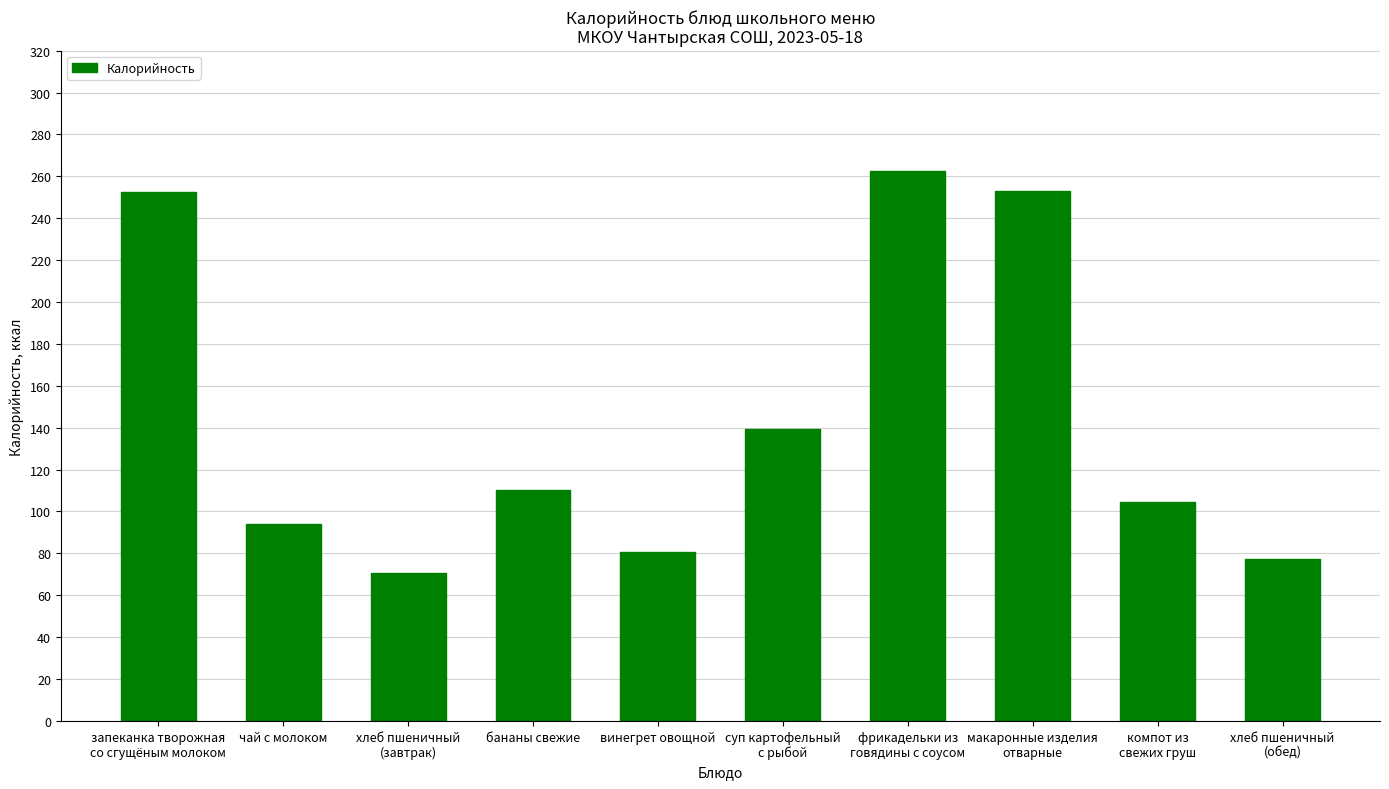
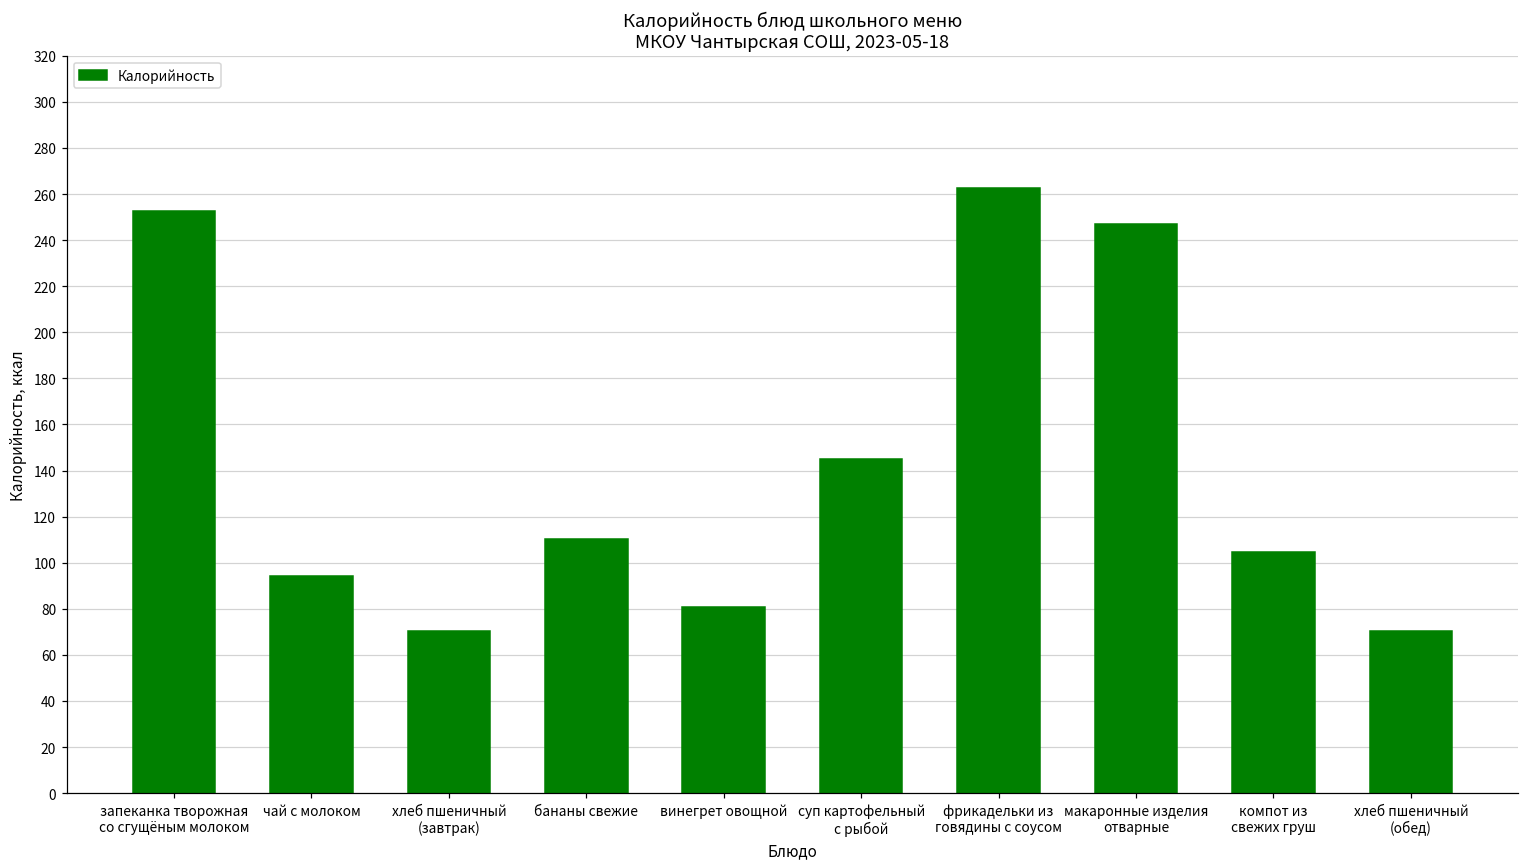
суп картофельный с рыбой: 139 -> 145
макаронные изделия отварные: 253 -> 247
хлеб пшеничный (обед): 77 -> 71
